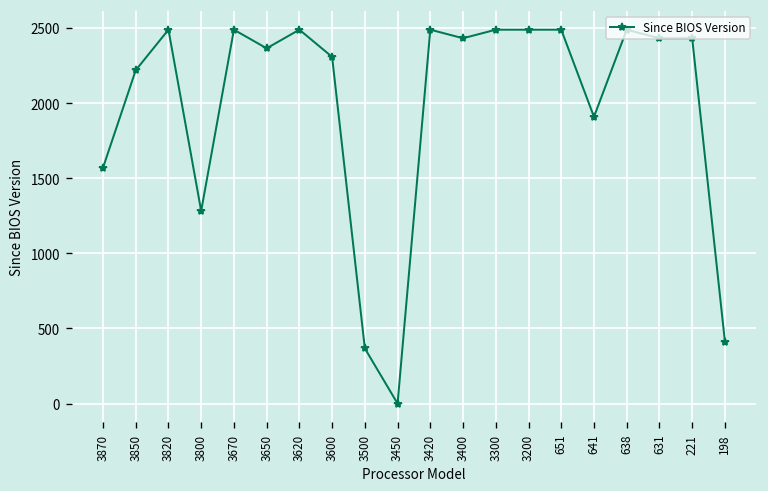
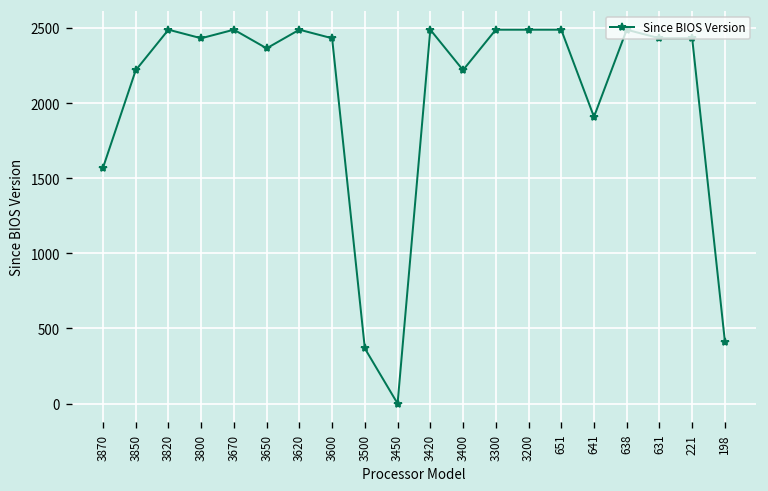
3800: 1280 -> 2430
3600: 2310 -> 2430
3400: 2430 -> 2220
